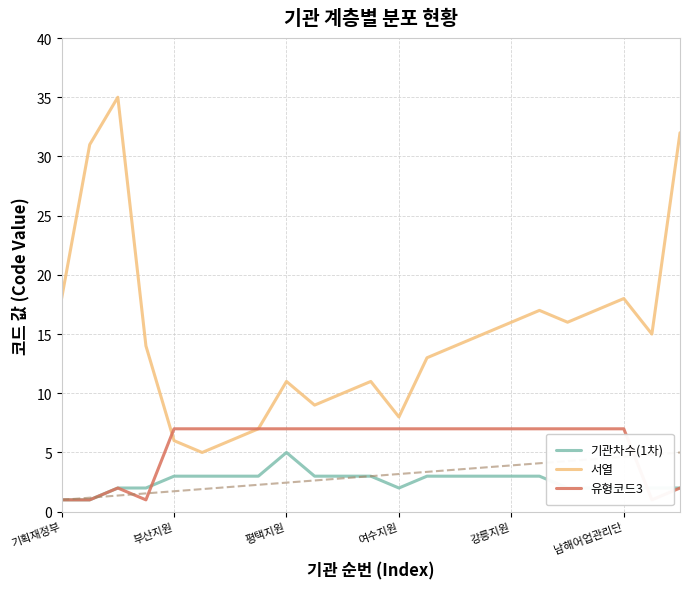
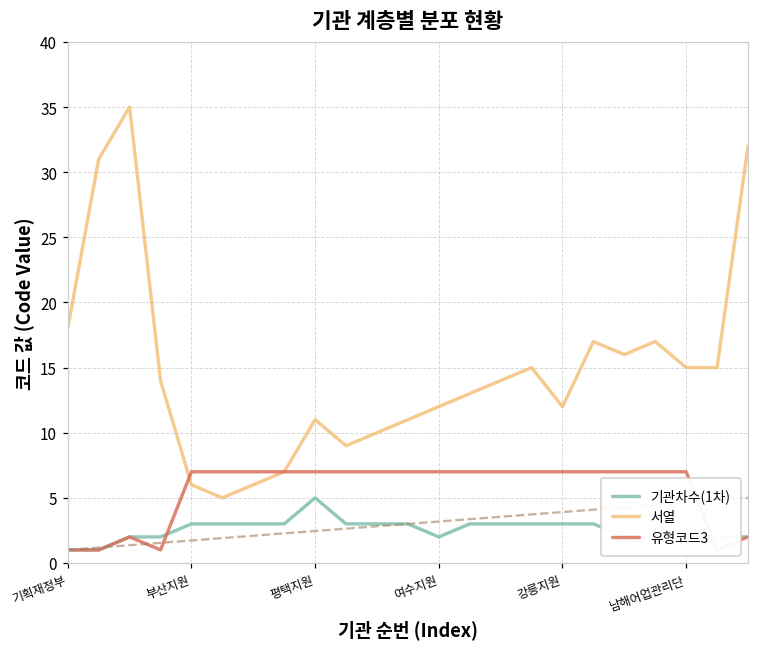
서열, 여수지원: 8 -> 12
서열, 강릉지원: 16 -> 12
서열, 남해어업관리단: 18 -> 15
